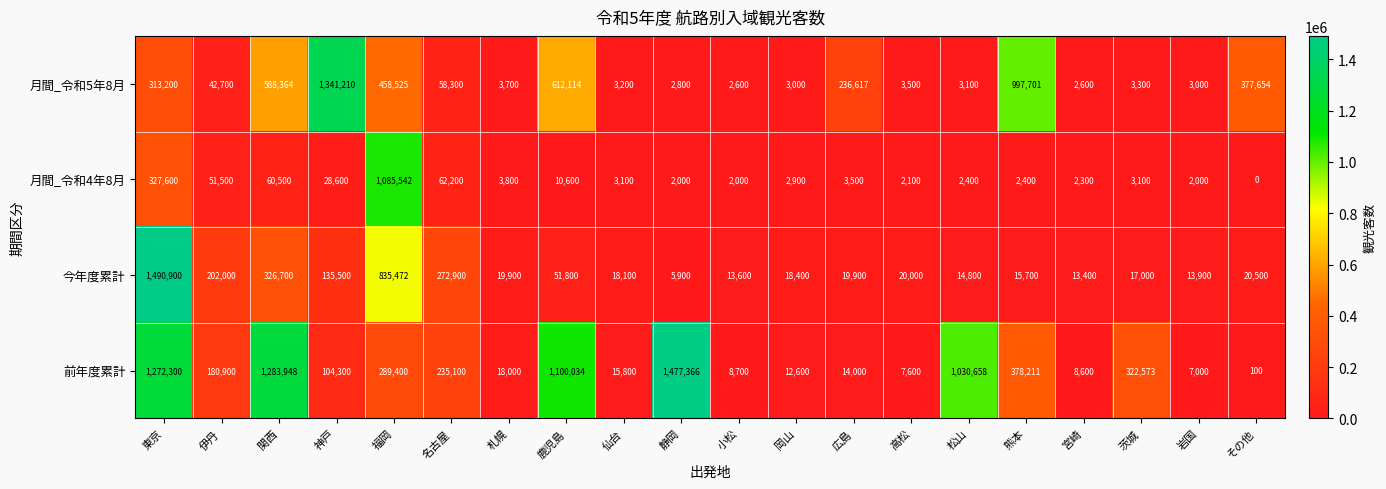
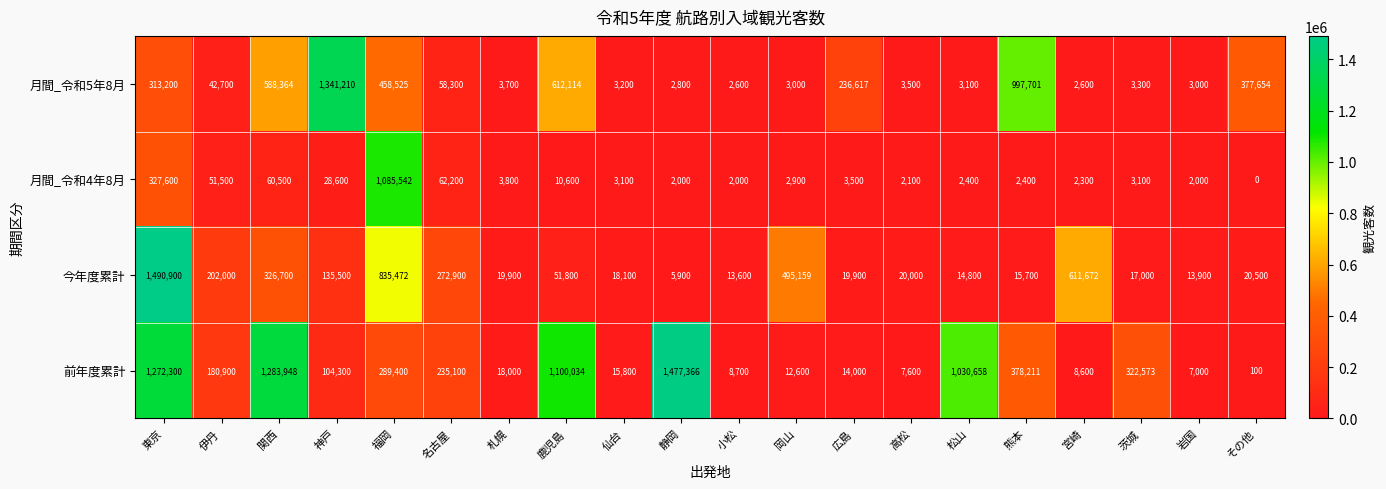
今年度累計, 岡山: 18,400 -> 495,159
今年度累計, 宮崎: 13,400 -> 611,672
